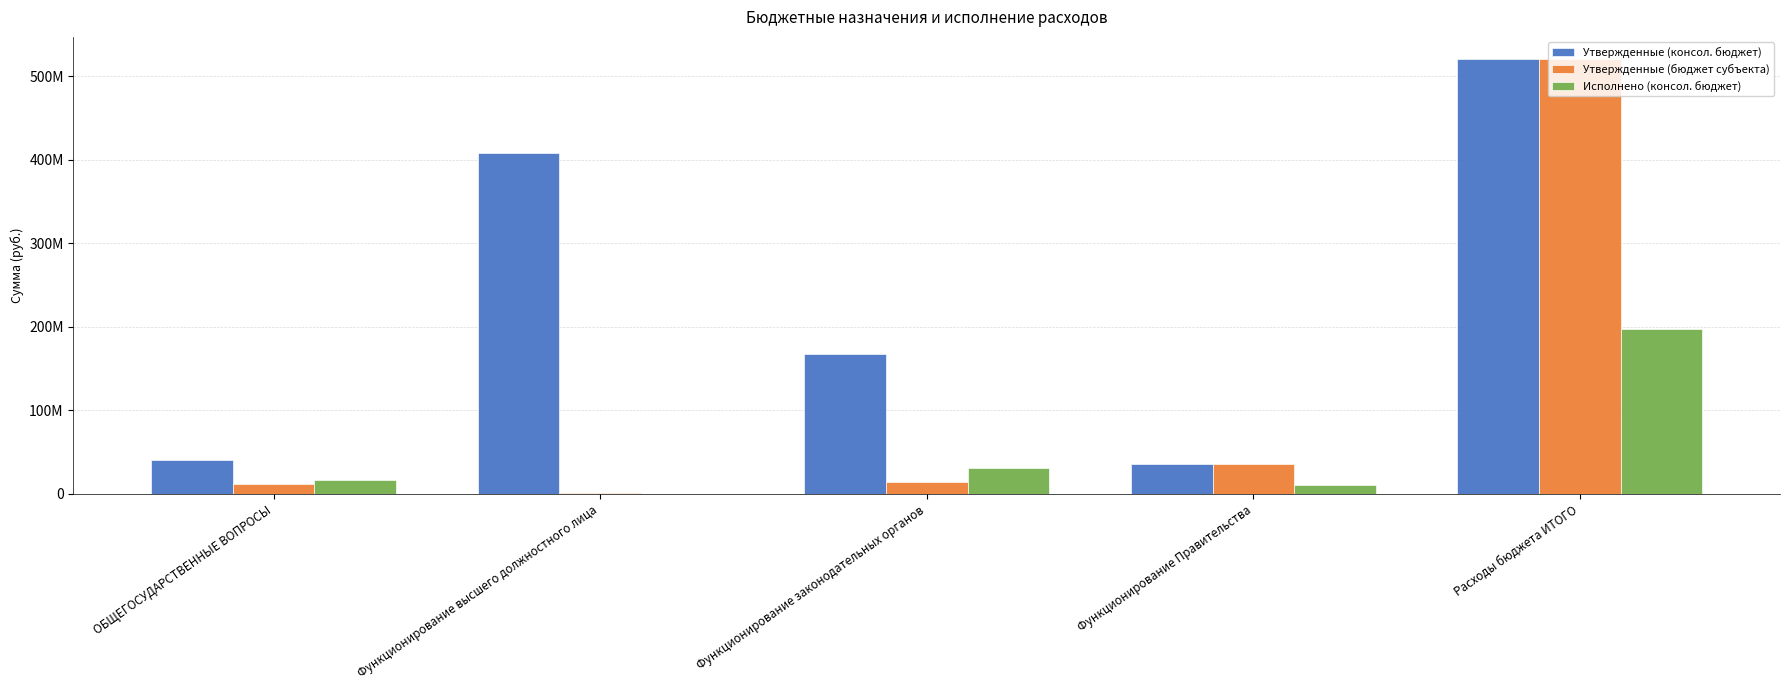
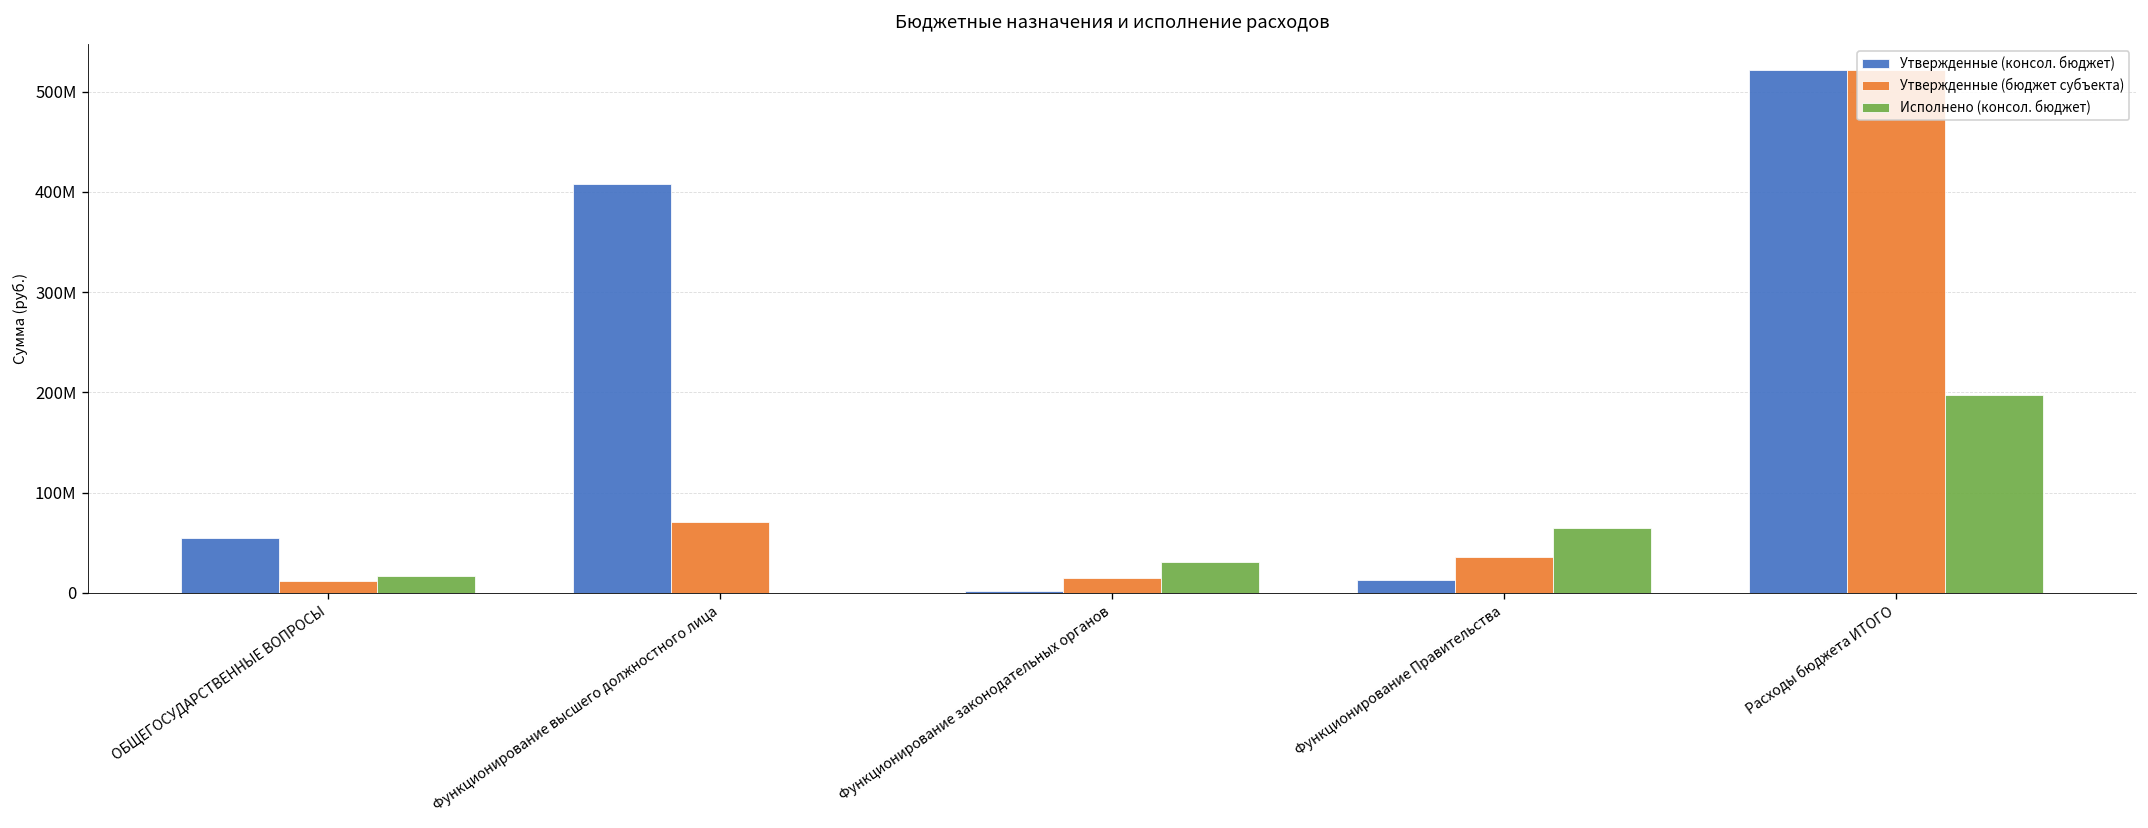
Утвержденные (консол. бюджет), ОБЩЕГОСУДАРСТВЕННЫЕ ВОПРОСЫ: 40000000 -> 50000000
Утвержденные (бюджет субъекта), Функционирование высшего должностного лица: 0 -> 70000000
Утвержденные (консол. бюджет), Функционирование законодательных органов: 170000000 -> 0
Утвержденные (консол. бюджет), Функционирование Правительства: 40000000 -> 10000000
Исполнено (консол. бюджет), Функционирование Правительства: 10000000 -> 60000000
